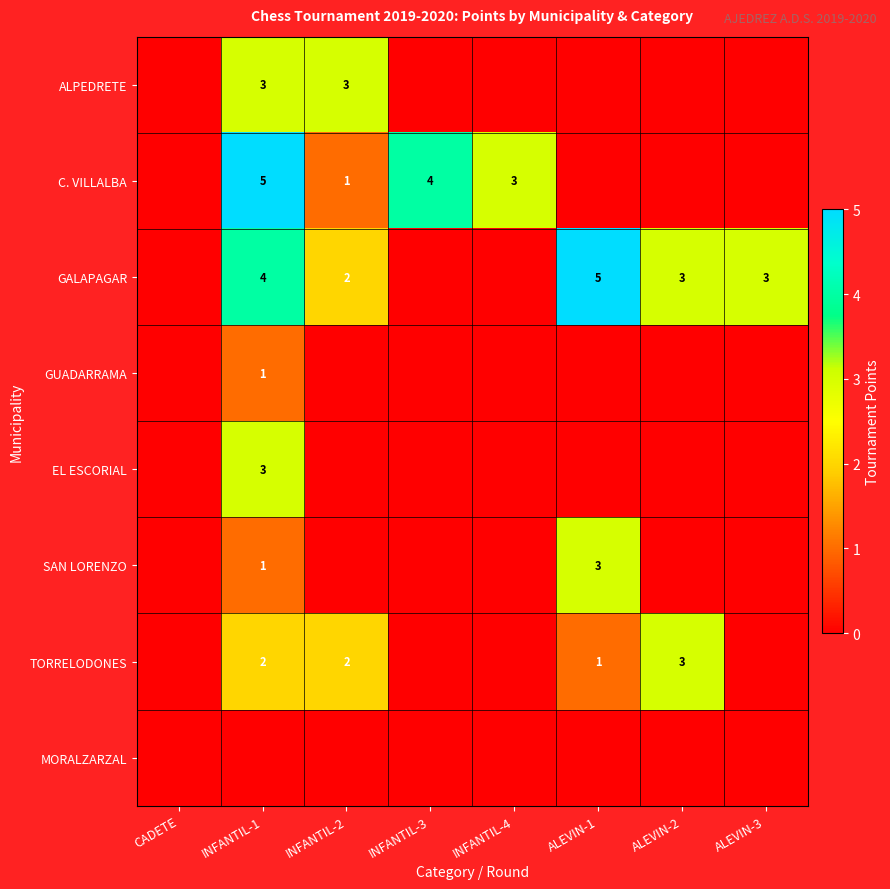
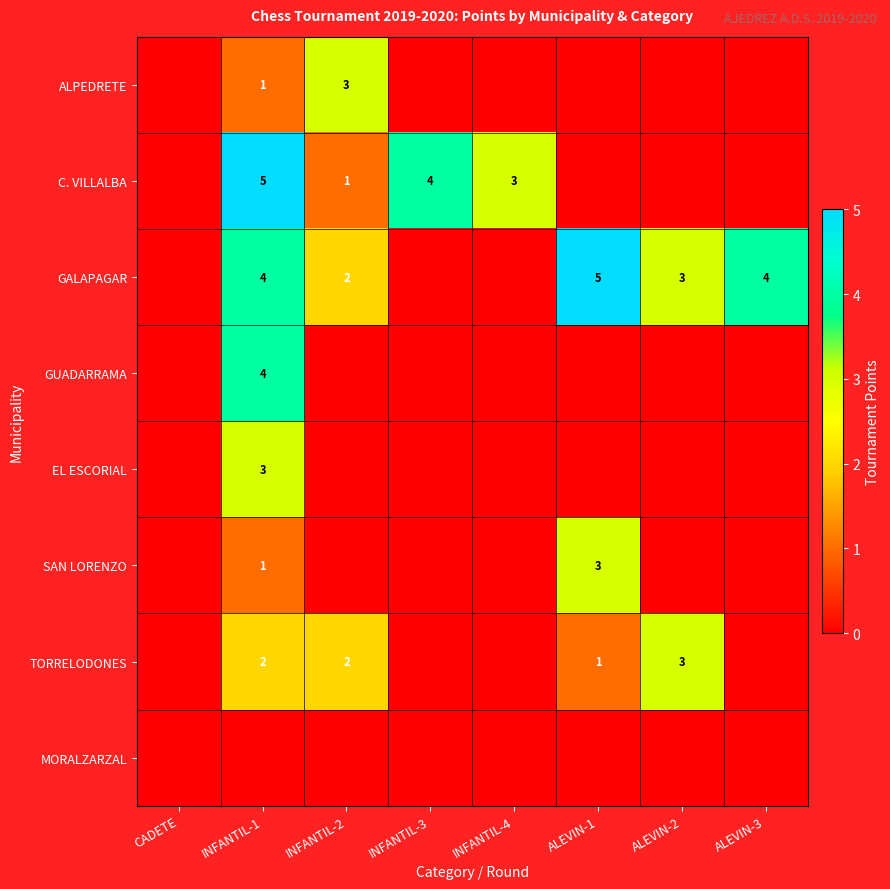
ALPEDRETE, INFANTIL-1: 3 -> 1
GALAPAGAR, ALEVIN-3: 3 -> 4
GUADARRAMA, INFANTIL-1: 1 -> 4
